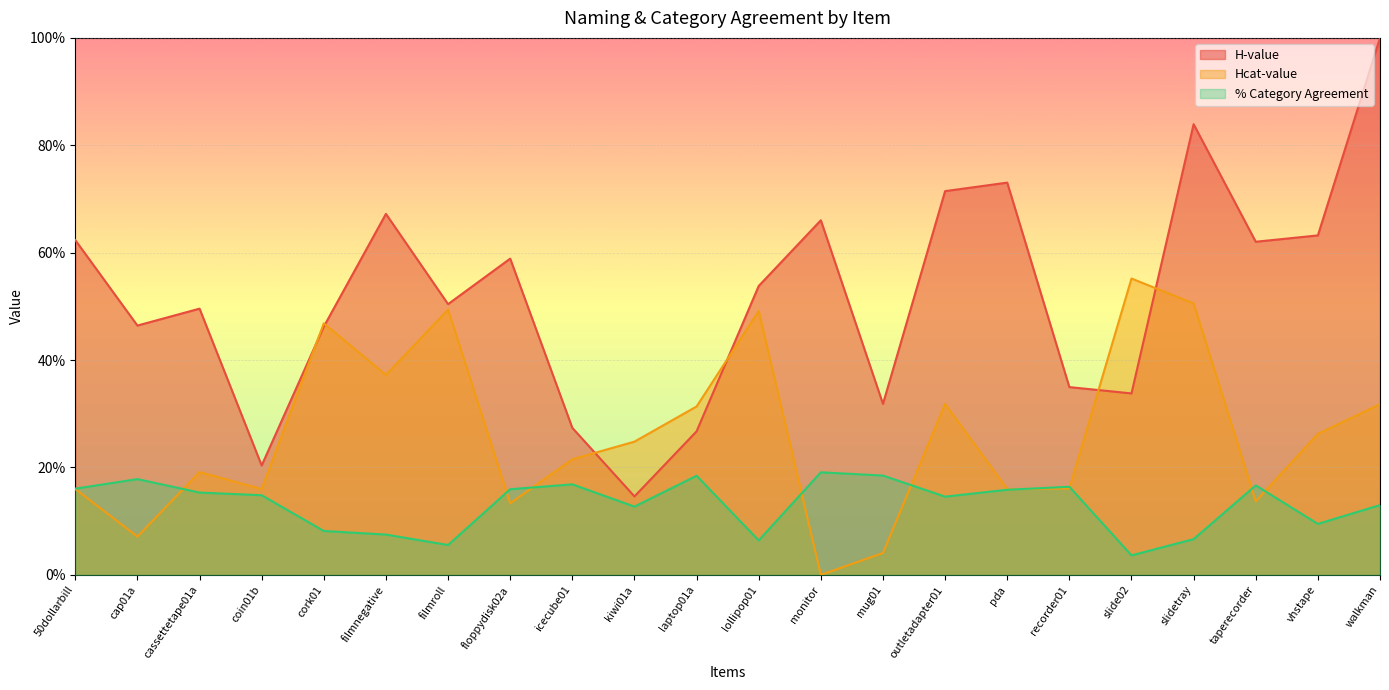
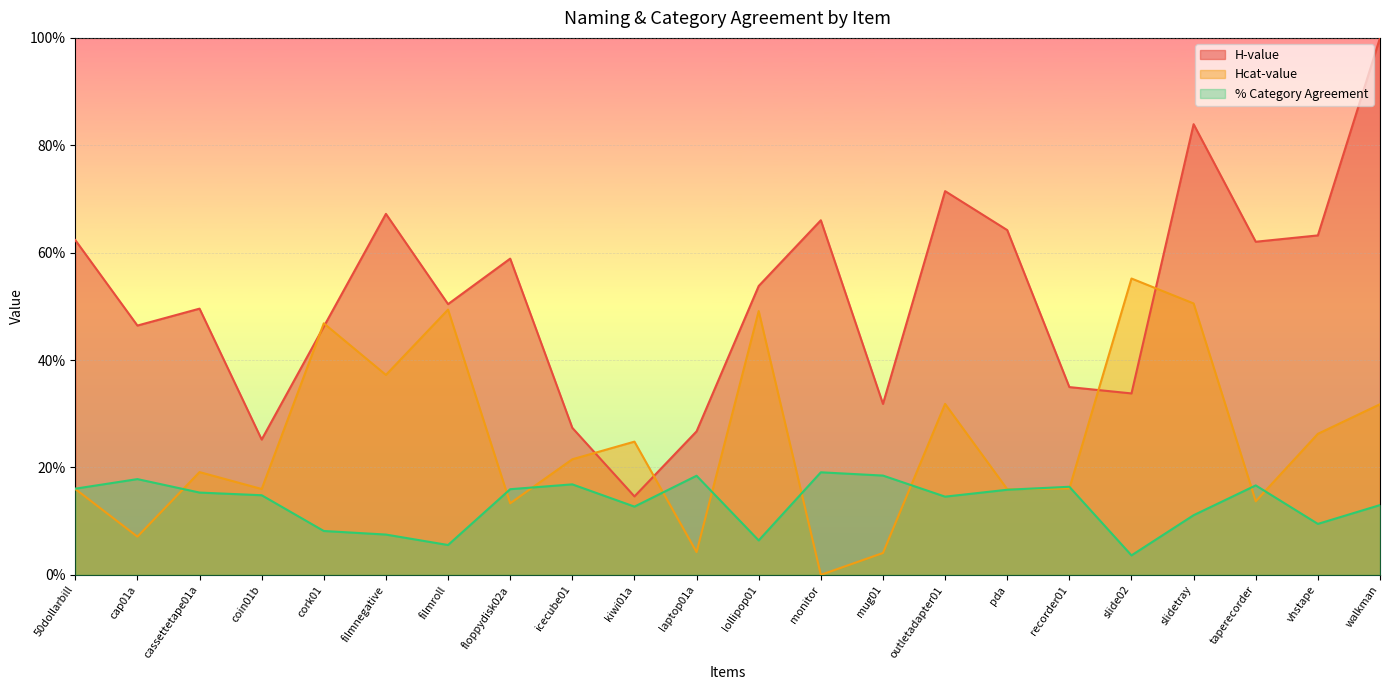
H-value, coin01b: 20% -> 25%
Hcat-value, laptop01a: 31% -> 4%
H-value, pda: 73% -> 64%
% Category Agreement, slidetray: 7% -> 11%
